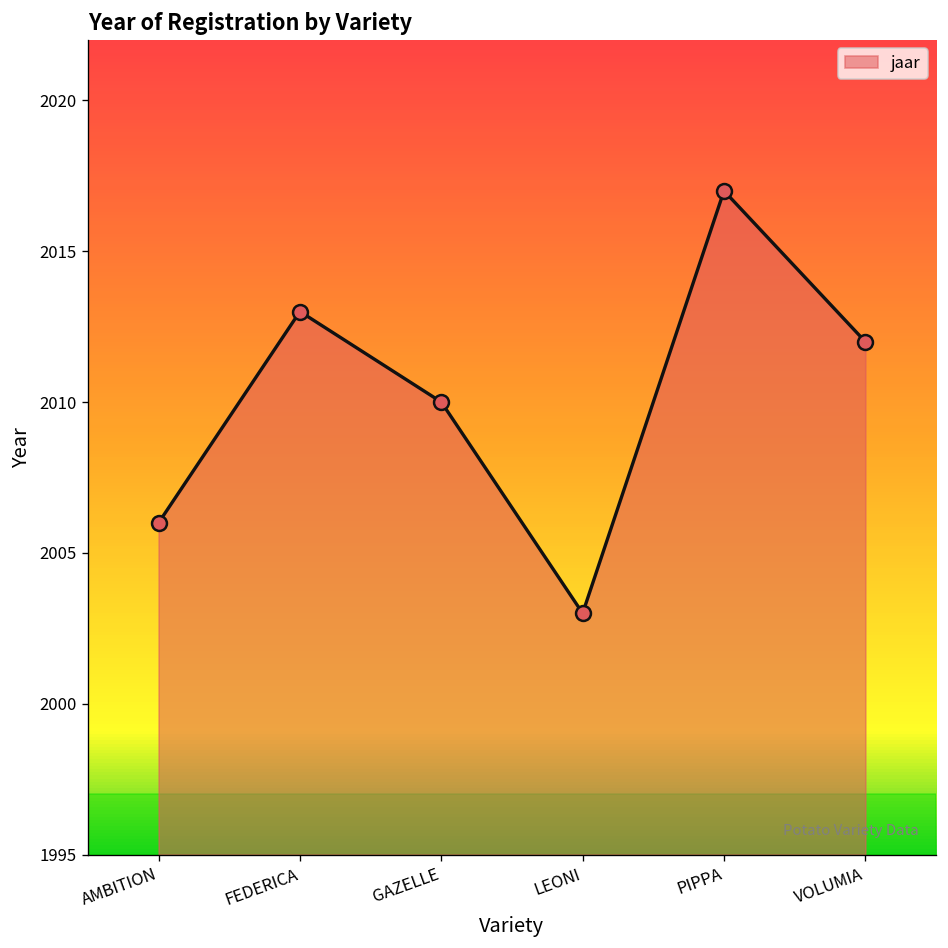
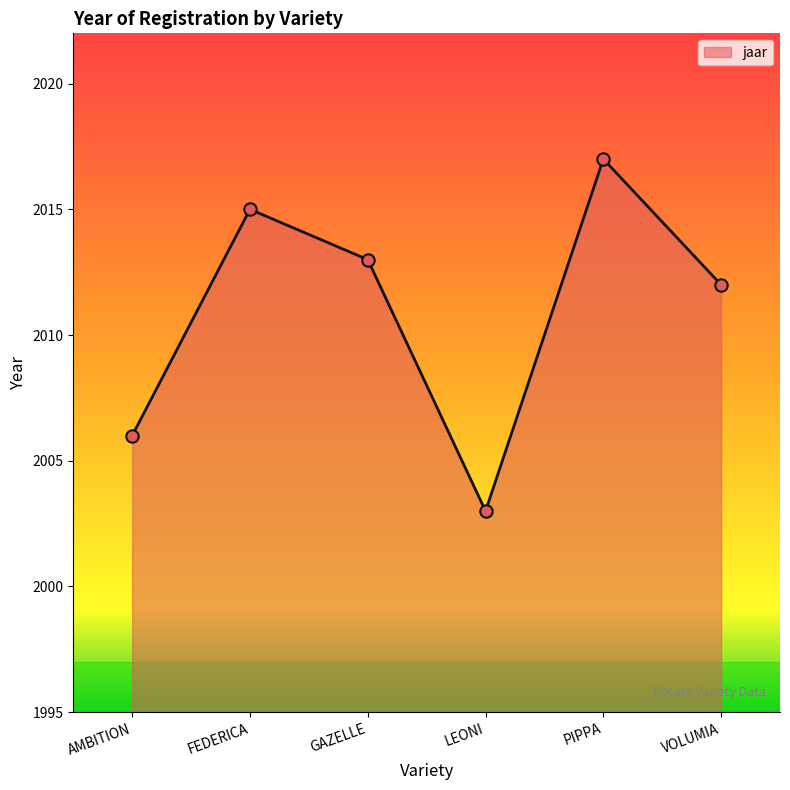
FEDERICA: 2013 -> 2015
GAZELLE: 2010 -> 2013
